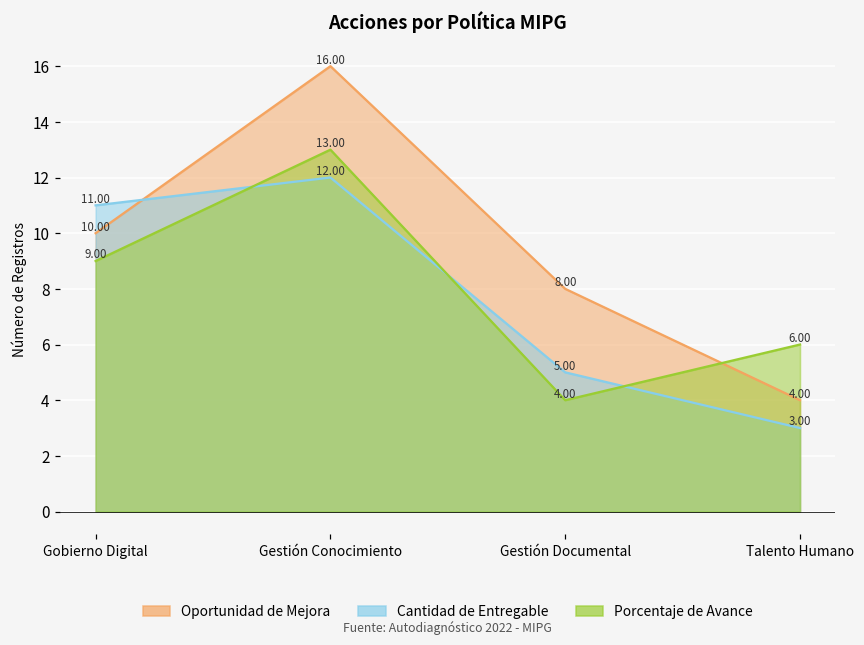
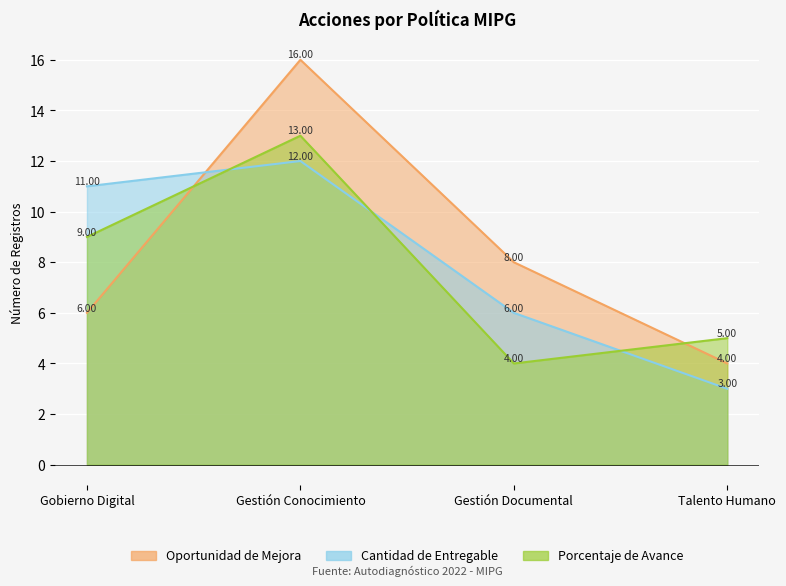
Oportunidad de Mejora, Gobierno Digital: 10.00 -> 6.00
Cantidad de Entregable, Gestión Documental: 5.00 -> 6.00
Porcentaje de Avance, Talento Humano: 6.00 -> 5.00
